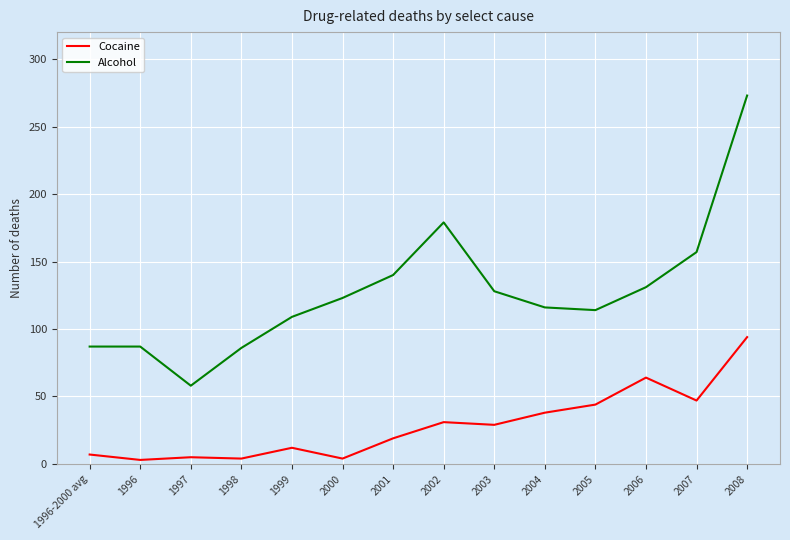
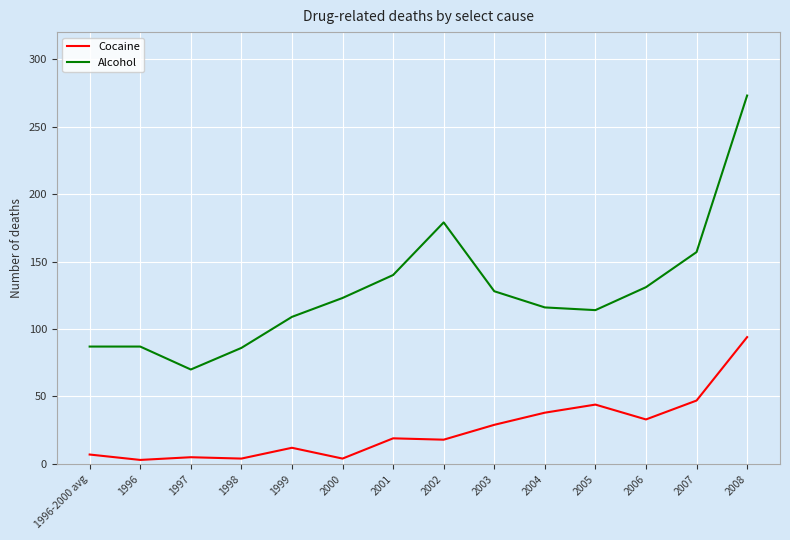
Alcohol, 1997: 58 -> 70
Cocaine, 2002: 31 -> 18
Cocaine, 2006: 64 -> 33
